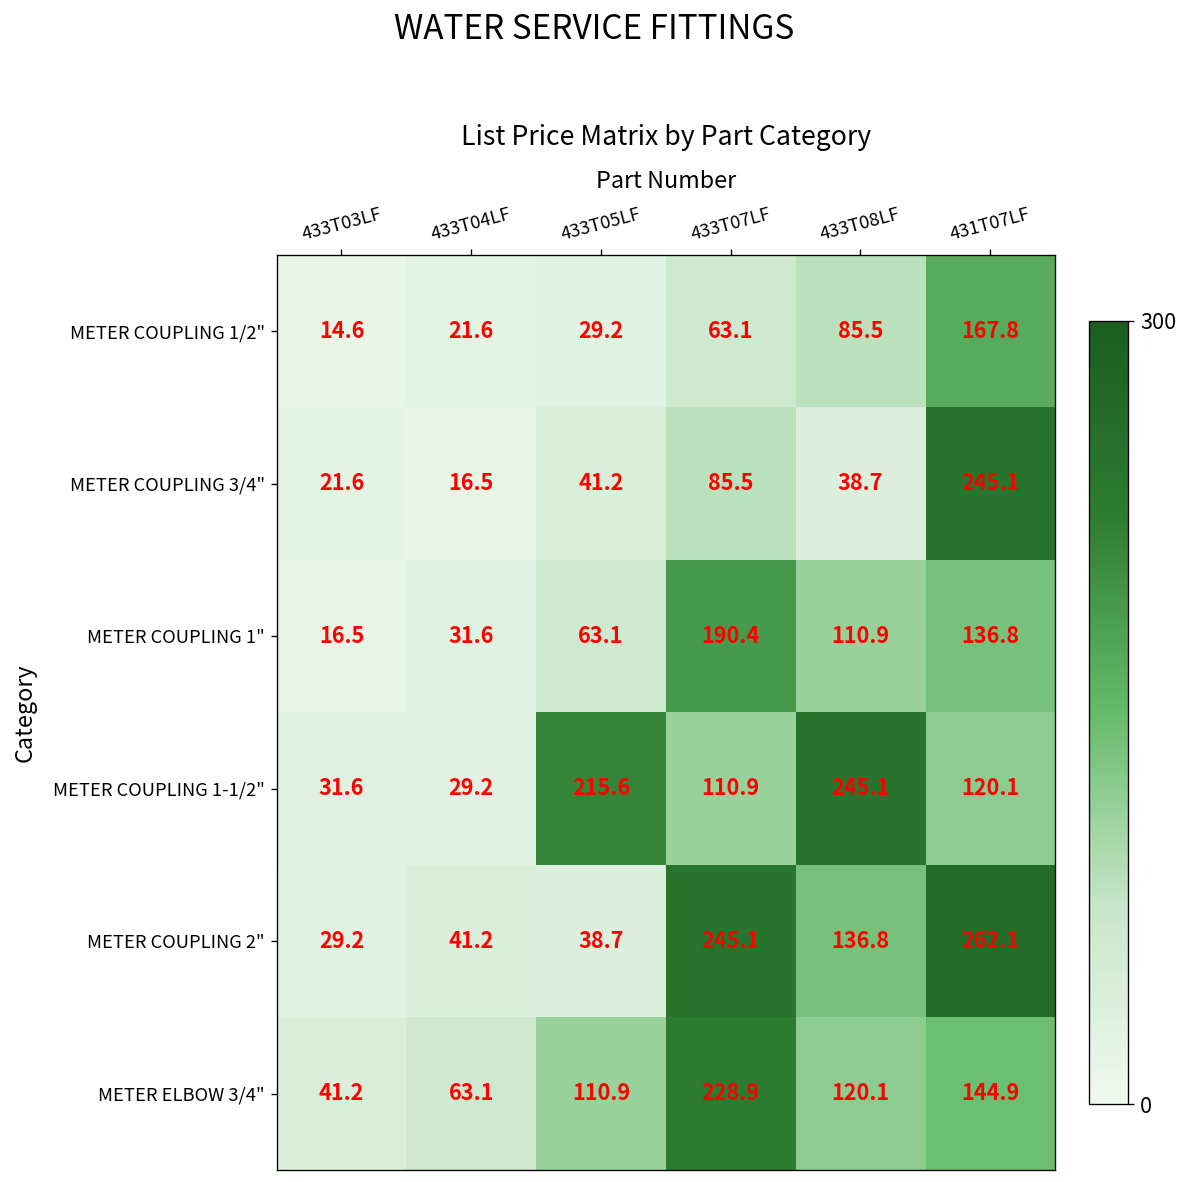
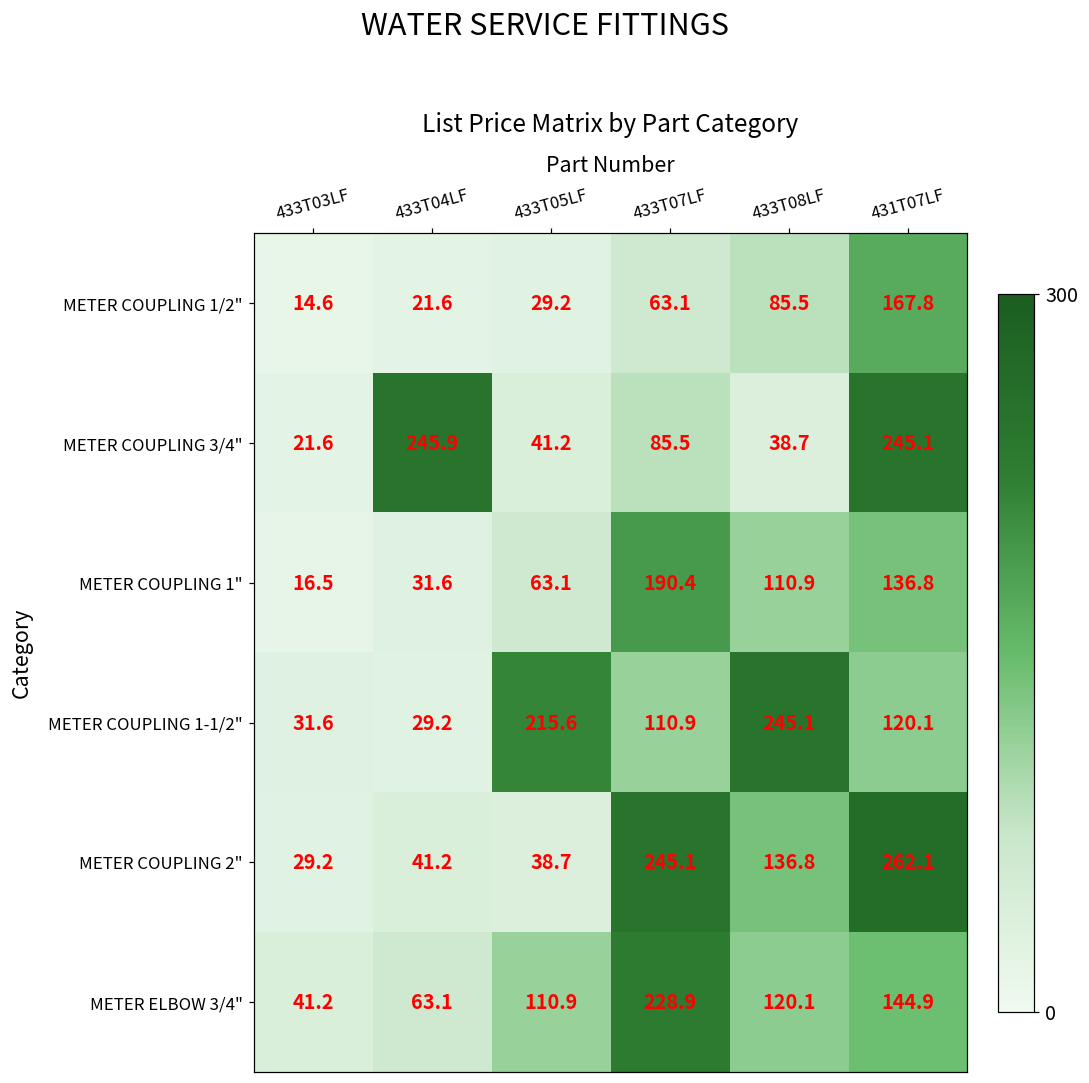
METER COUPLING 3/4", 433T04LF: 16.5 -> 245.9
